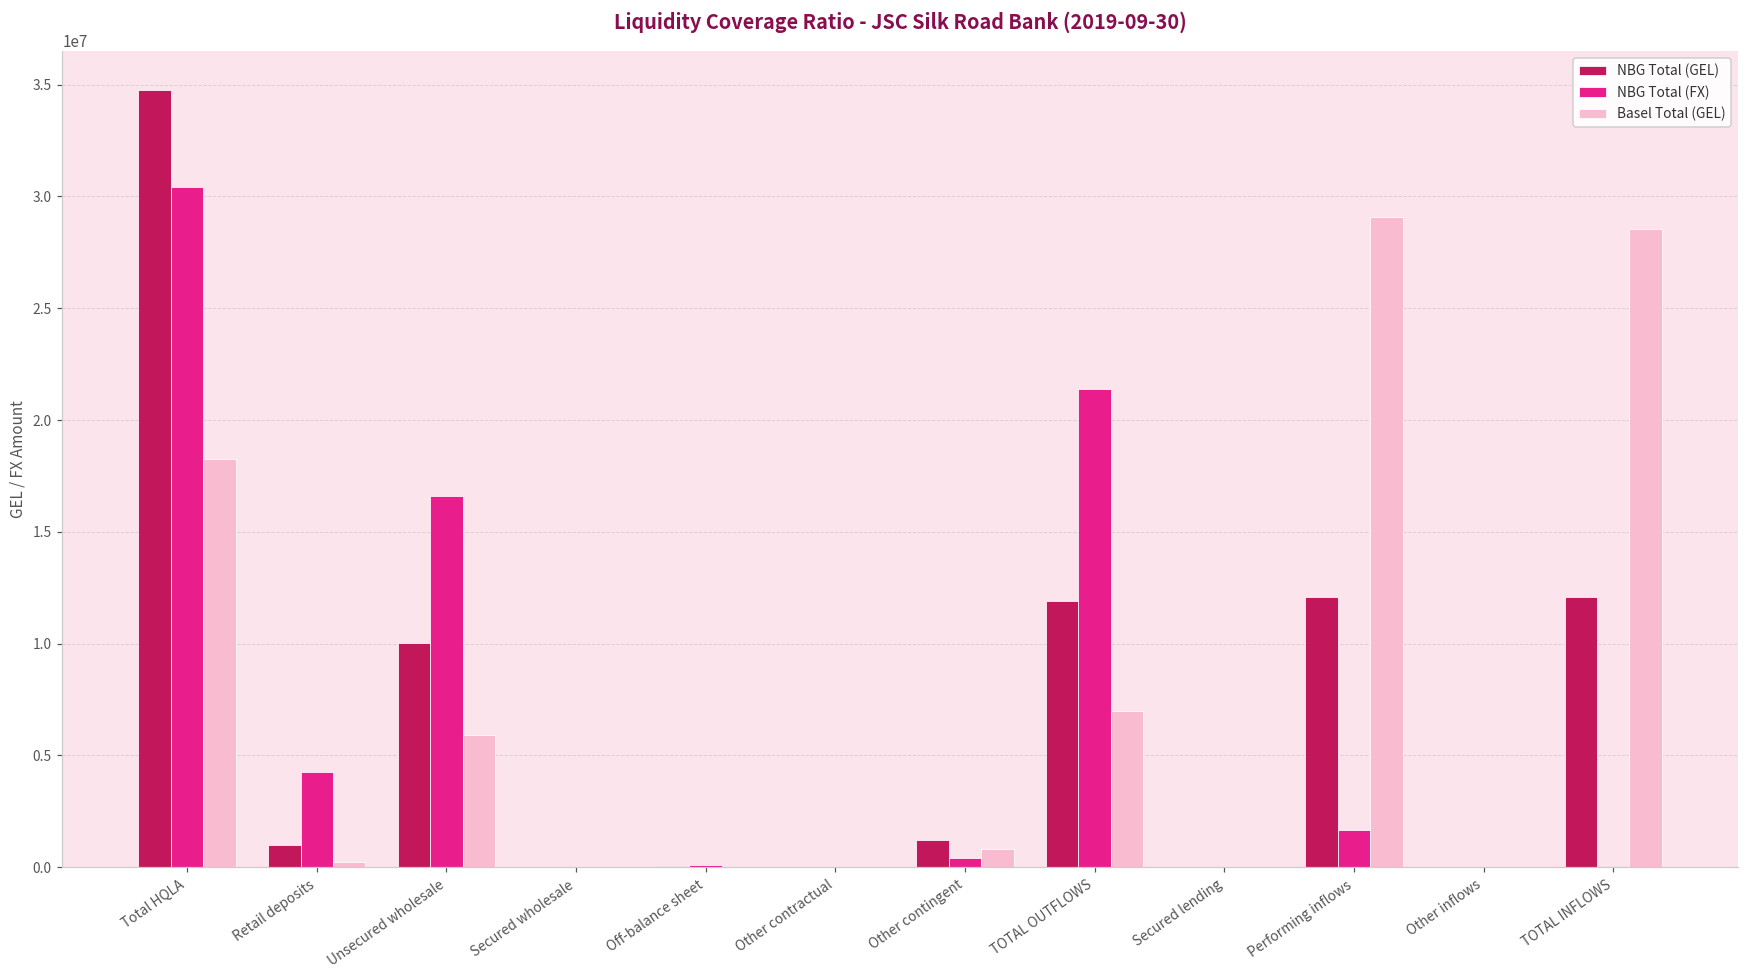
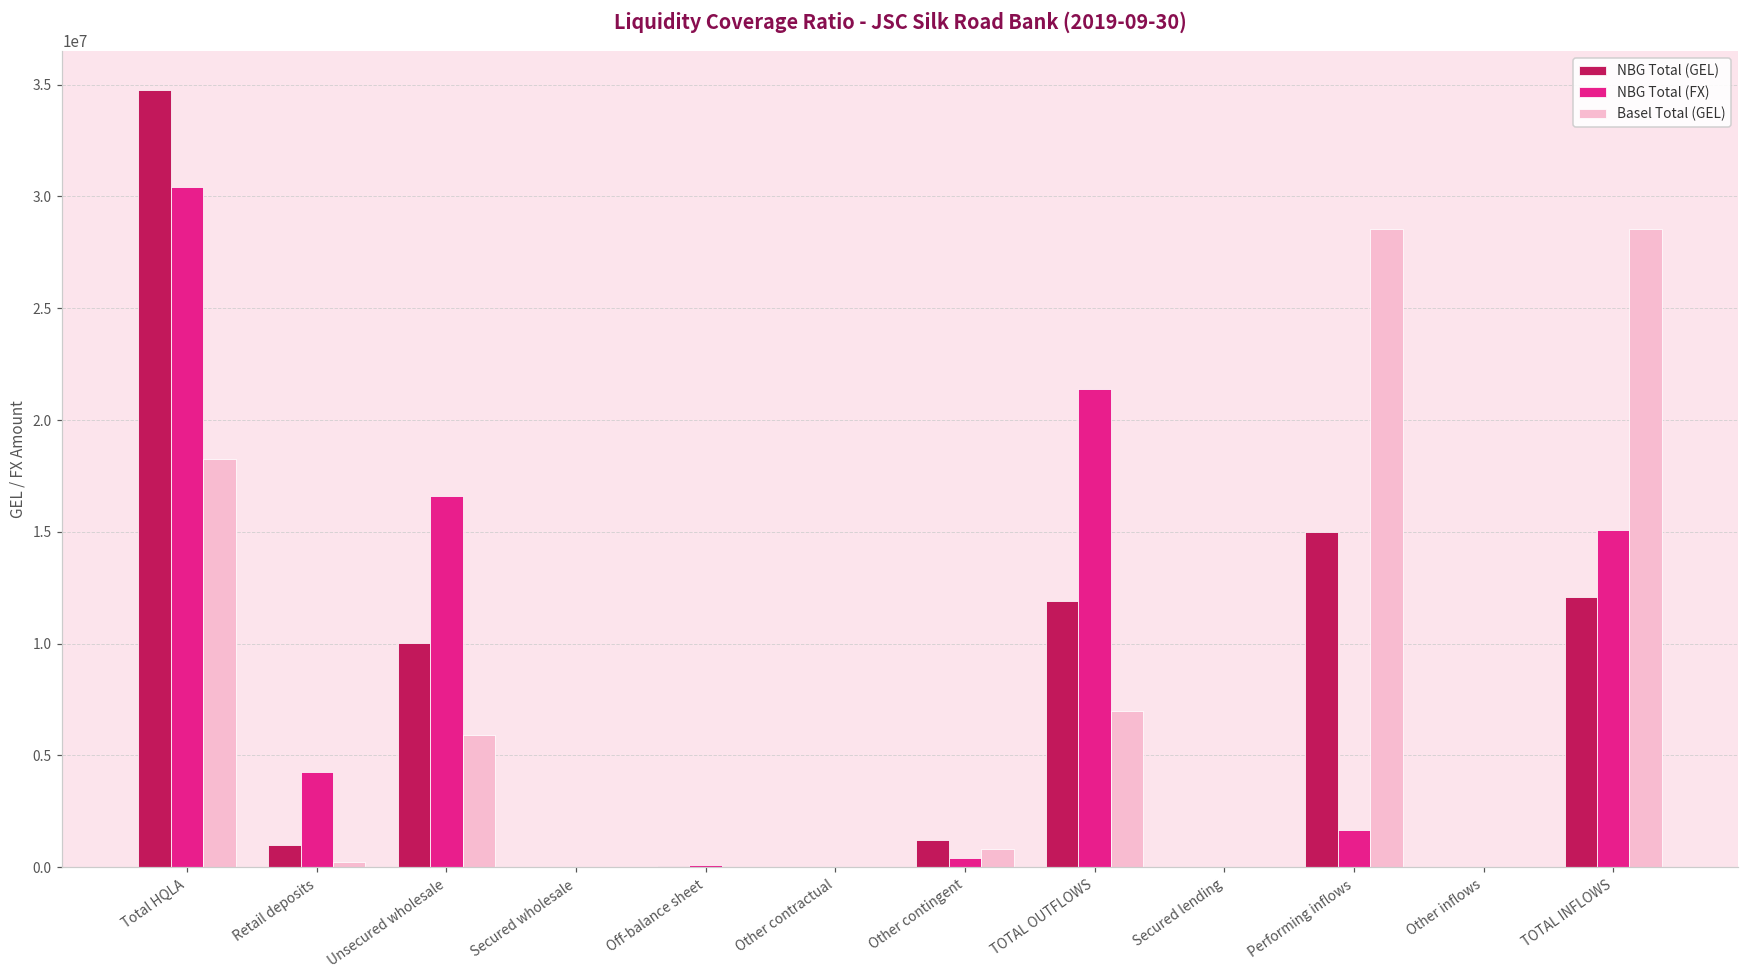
NBG Total (GEL), Performing inflows: 12100000 -> 15000000
Basel Total (GEL), Performing inflows: 29100000 -> 28500000
NBG Total (FX), TOTAL INFLOWS: 0 -> 15100000
